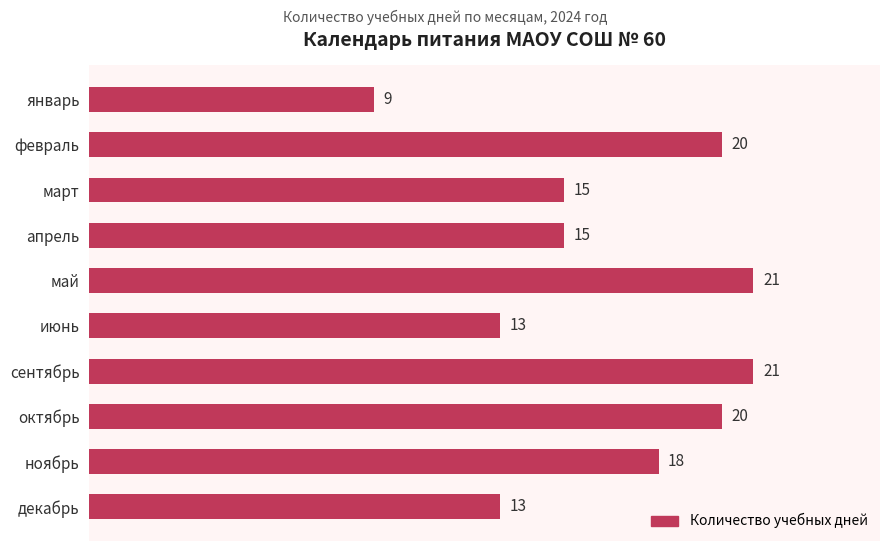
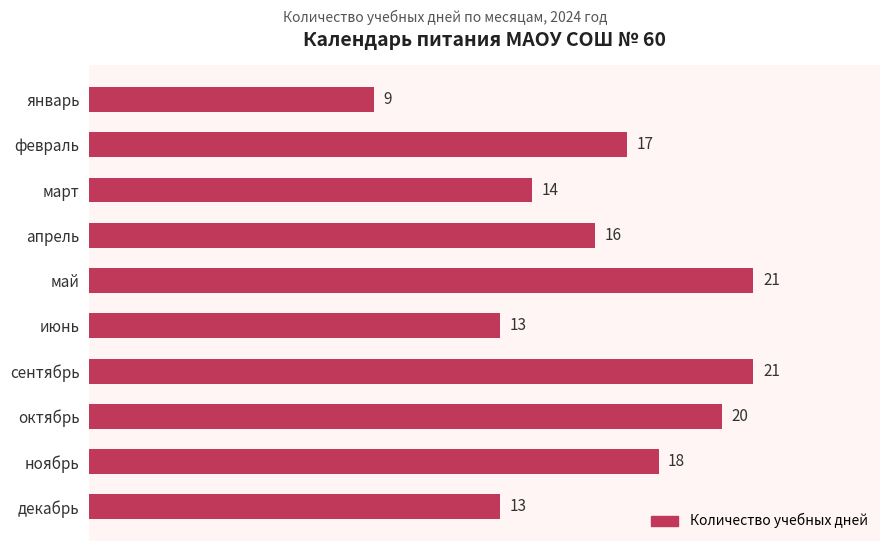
февраль: 20 -> 17
март: 15 -> 14
апрель: 15 -> 16
